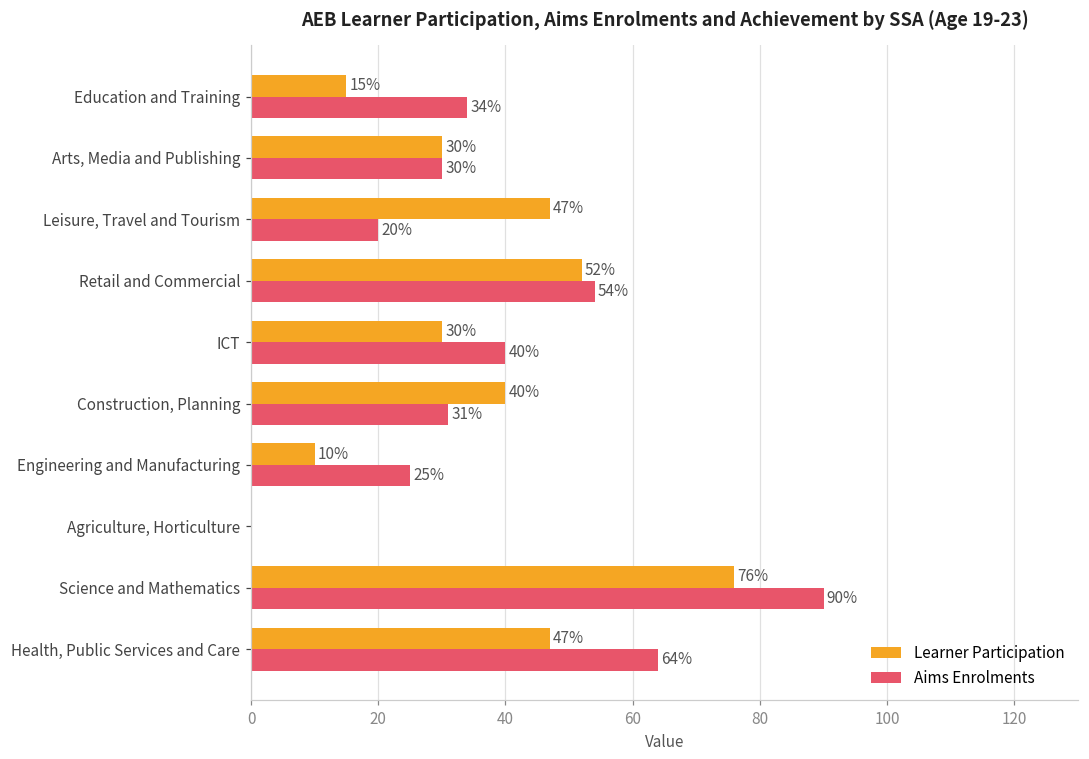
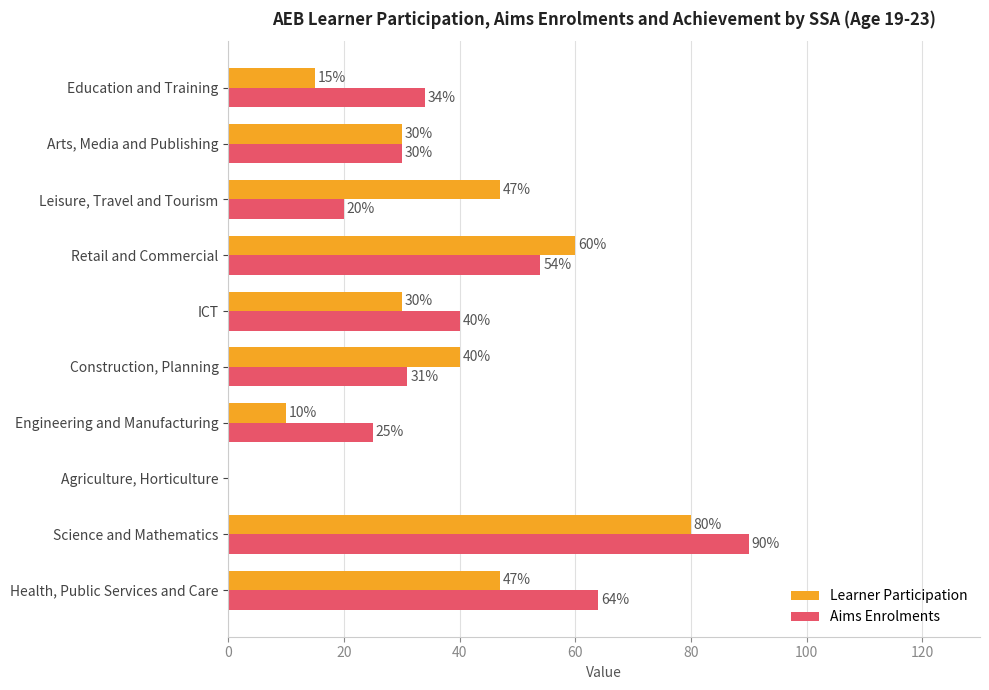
Learner Participation, Retail and Commercial: 52% -> 60%
Learner Participation, Science and Mathematics: 76% -> 80%
